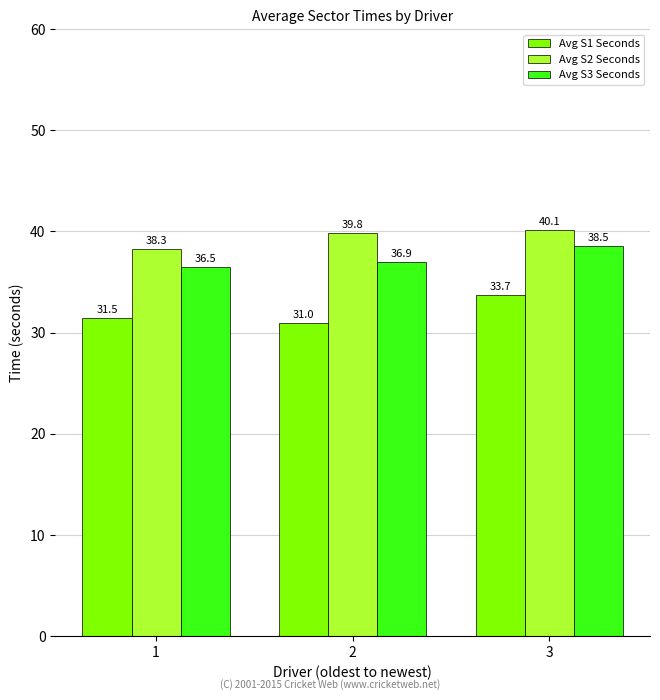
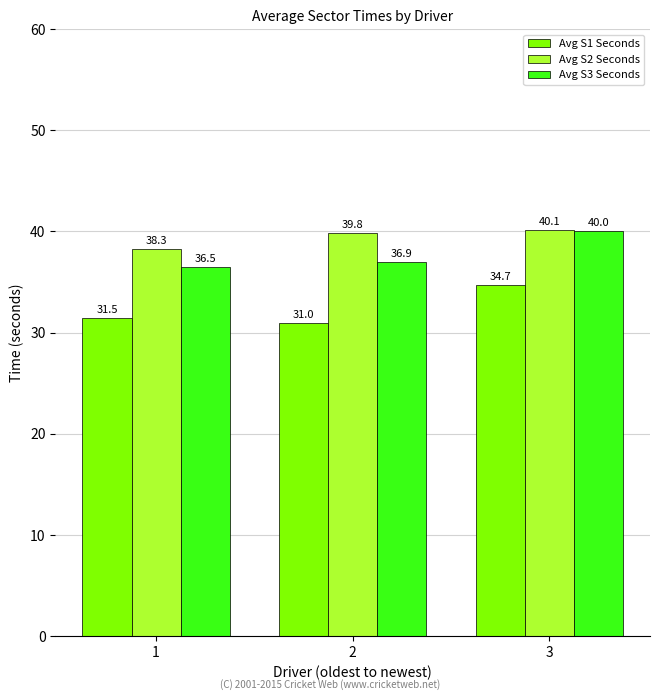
Avg S1 Seconds, 3: 33.7 -> 34.7
Avg S3 Seconds, 3: 38.5 -> 40.0
